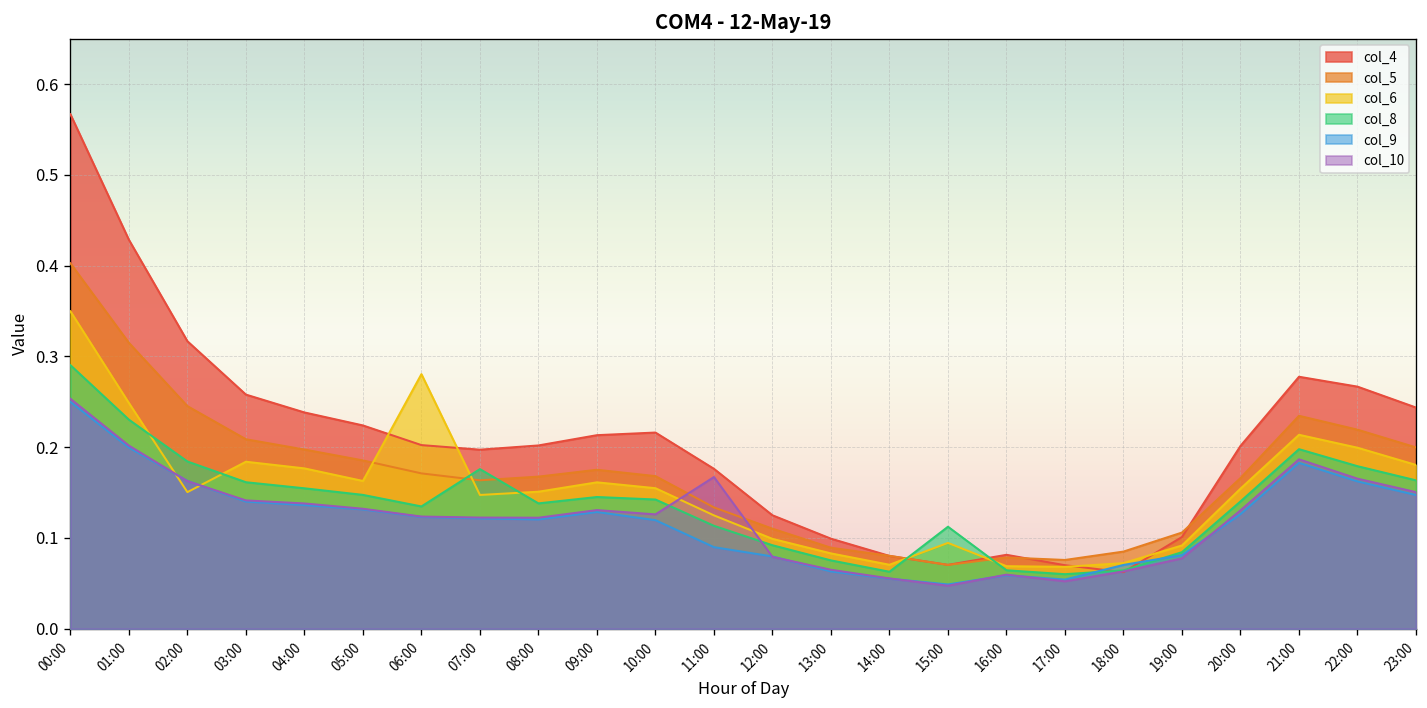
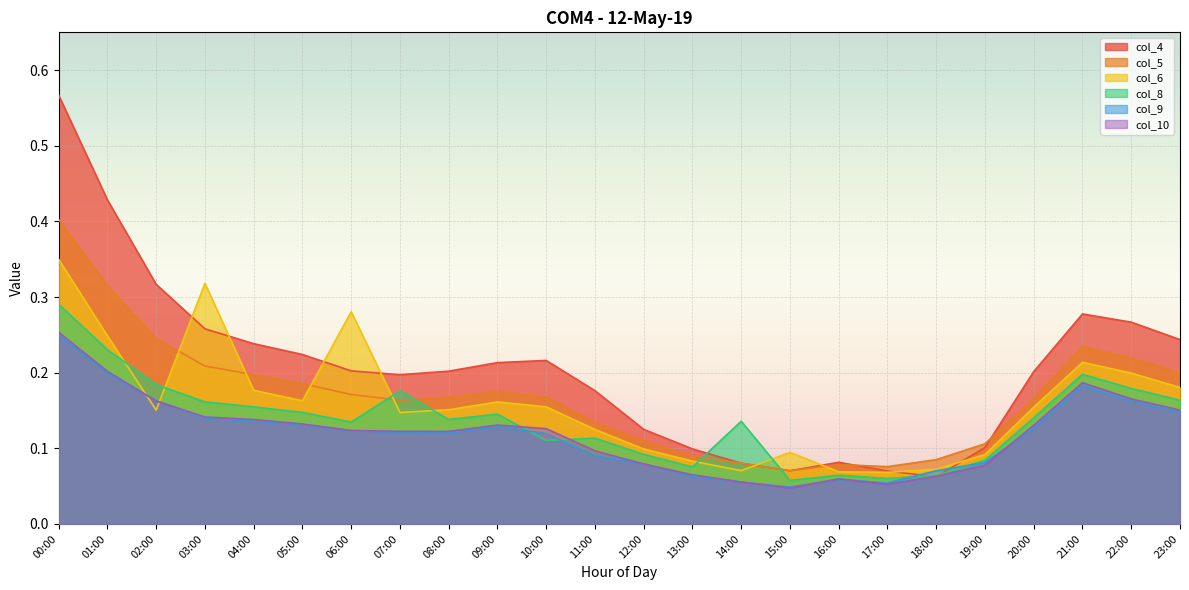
col_6, 03:00: 0.18 -> 0.32
col_8, 10:00: 0.14 -> 0.11
col_10, 11:00: 0.17 -> 0.10
col_8, 14:00: 0.06 -> 0.14
col_8, 15:00: 0.11 -> 0.06
